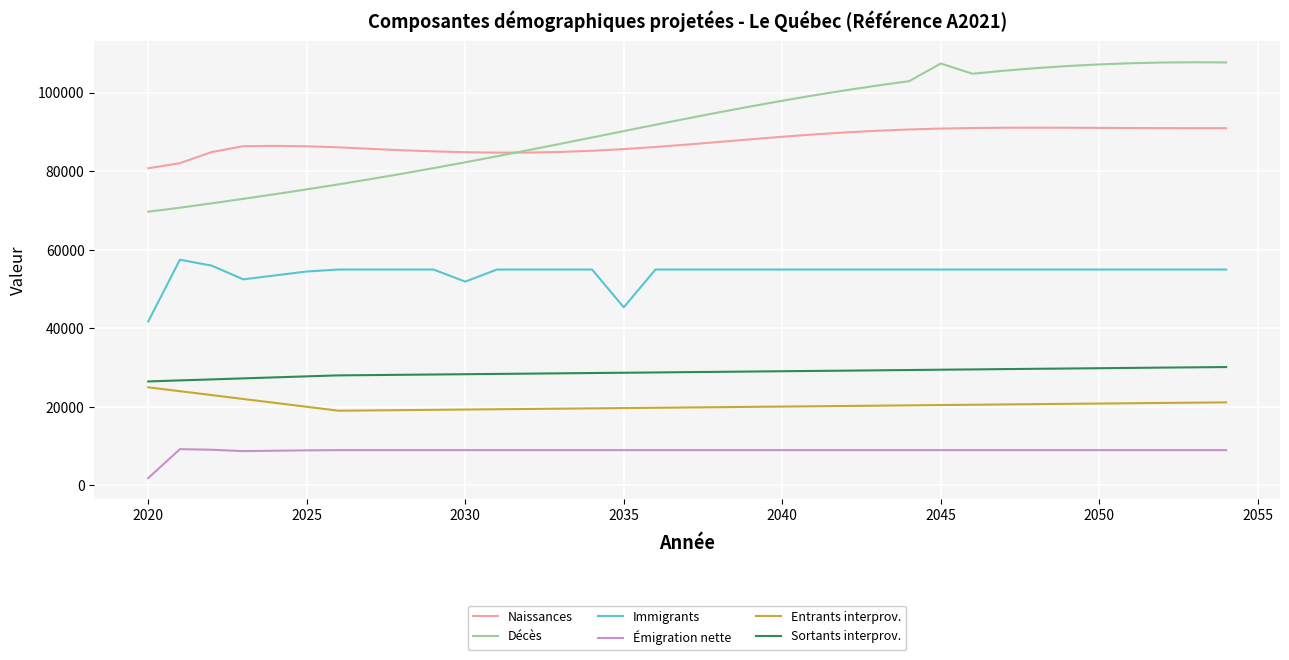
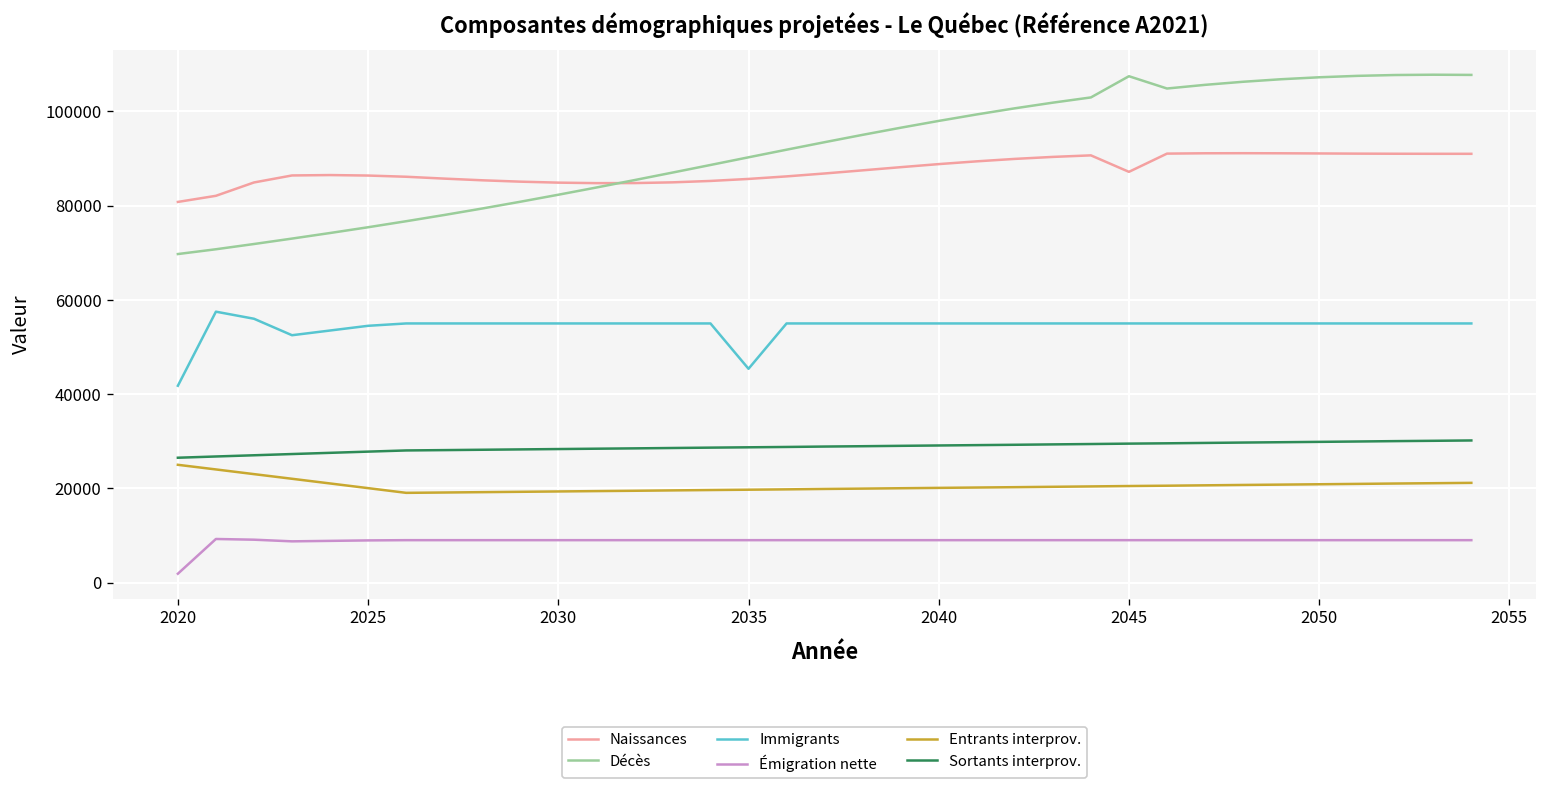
Immigrants, 2030: 52000 -> 55000
Naissances, 2045: 91000 -> 87000
